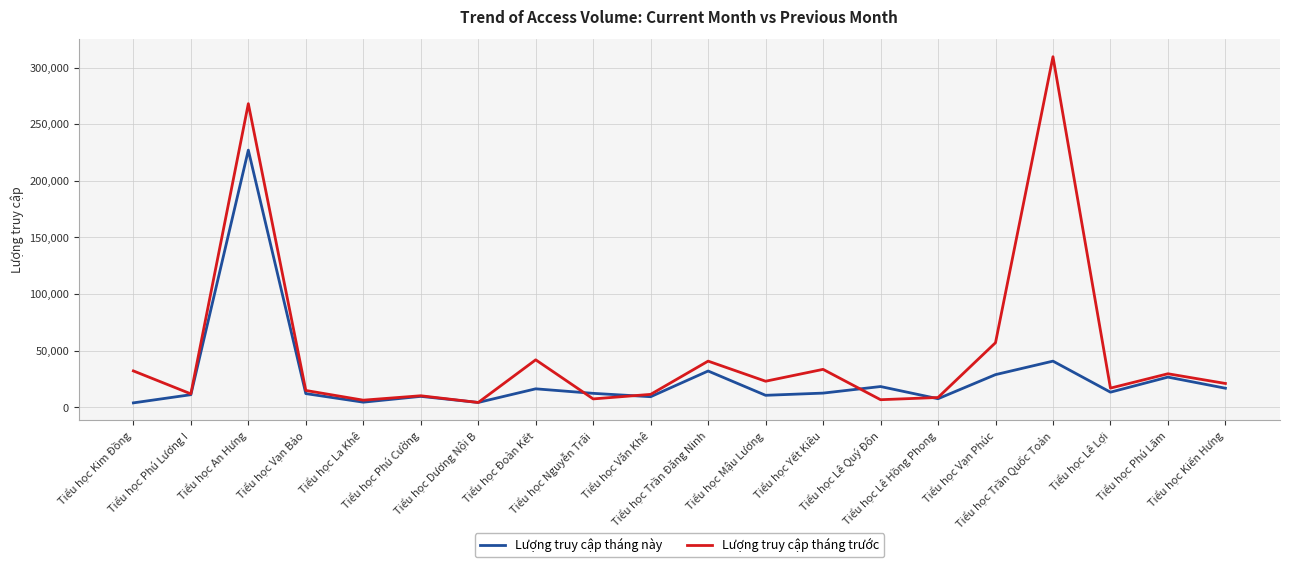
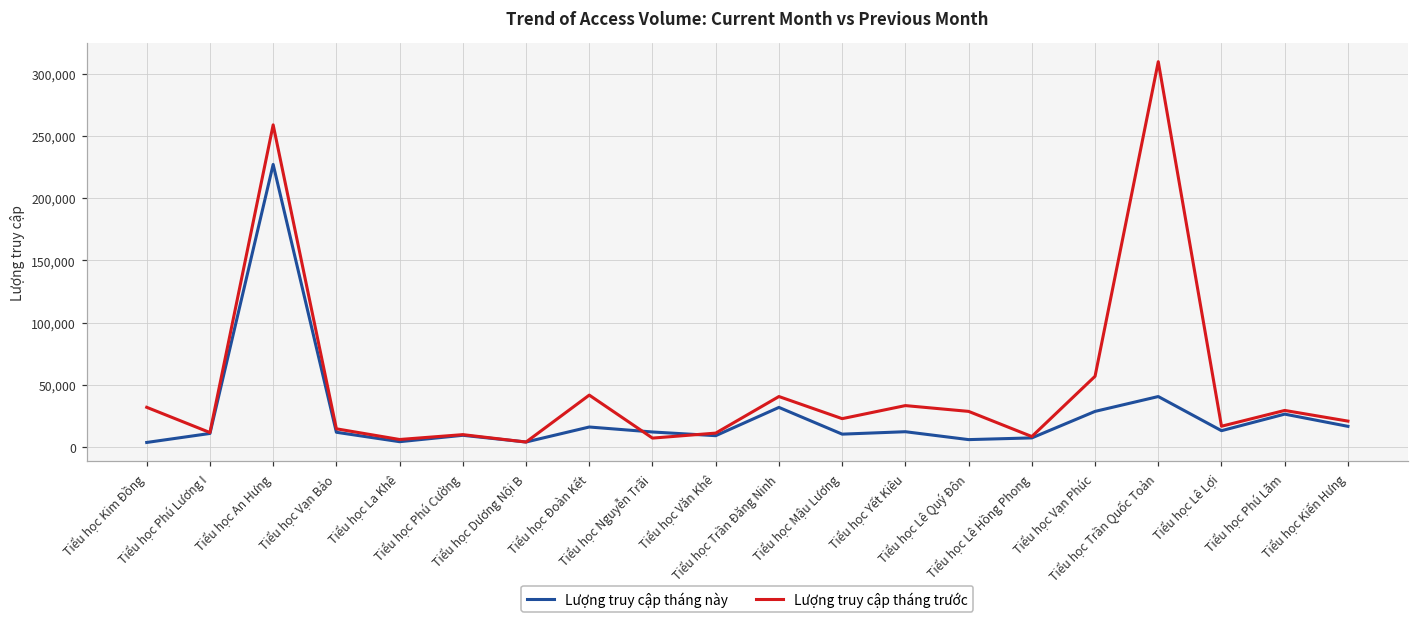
Lượng truy cập tháng trước, Tiểu học An Hưng: 268,000 -> 259,000
Lượng truy cập tháng này, Tiểu học Lê Quý Đôn: 18,000 -> 6,000
Lượng truy cập tháng trước, Tiểu học Lê Quý Đôn: 7,000 -> 29,000
